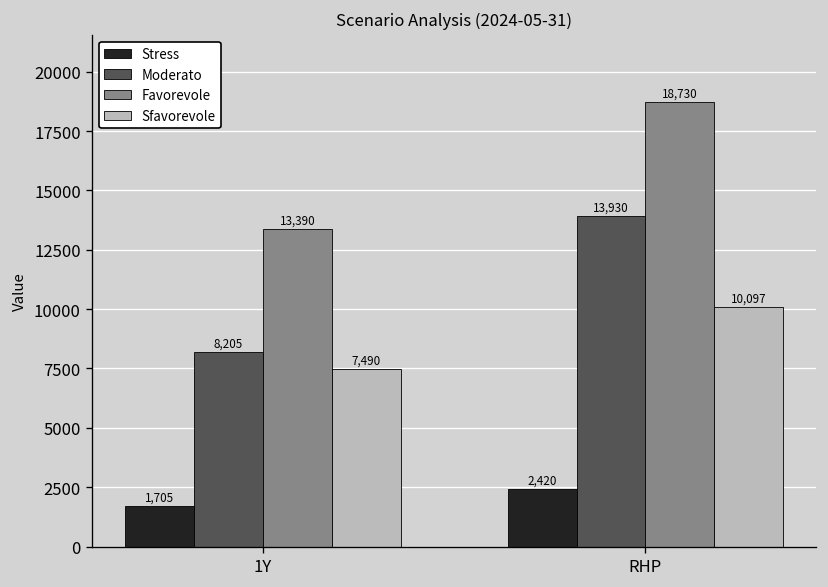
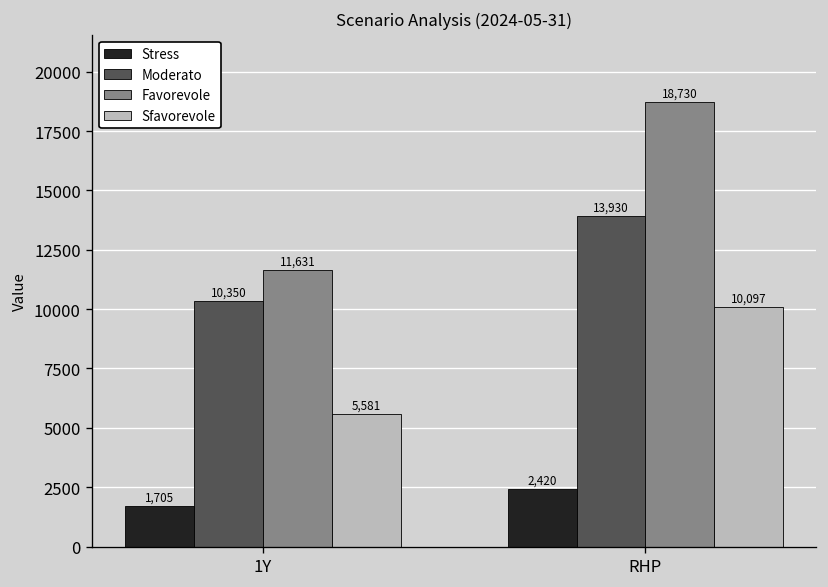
Moderato, 1Y: 8,205 -> 10,350
Favorevole, 1Y: 13,390 -> 11,631
Sfavorevole, 1Y: 7,490 -> 5,581
